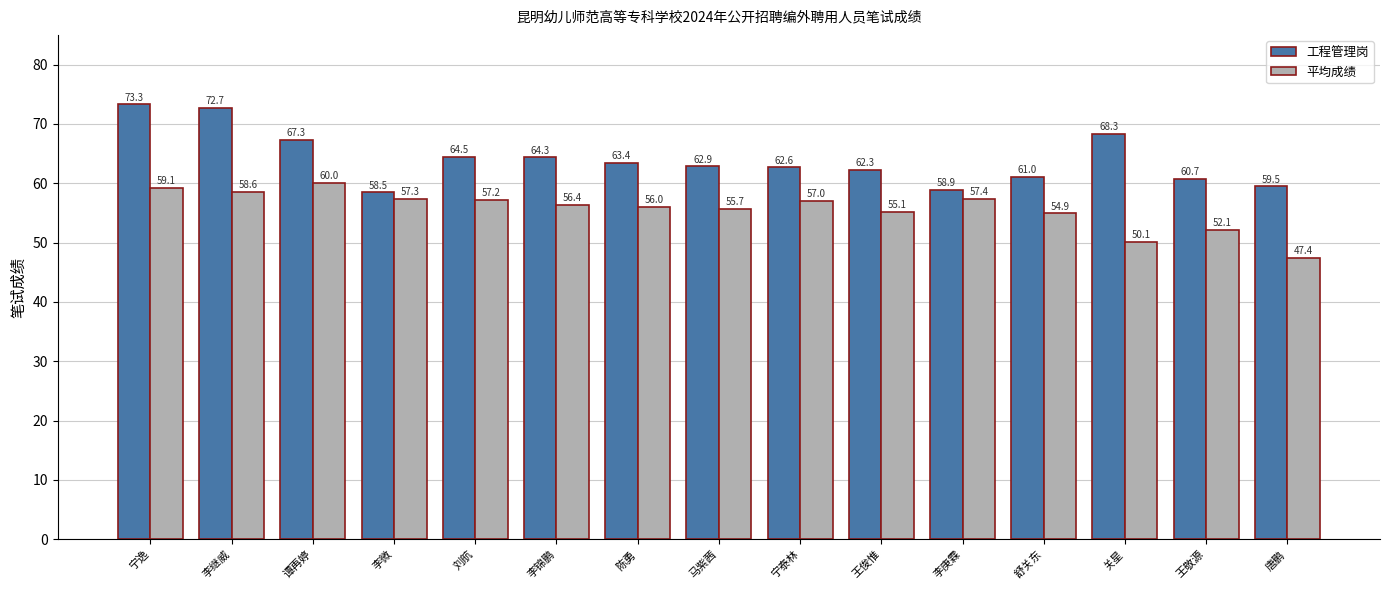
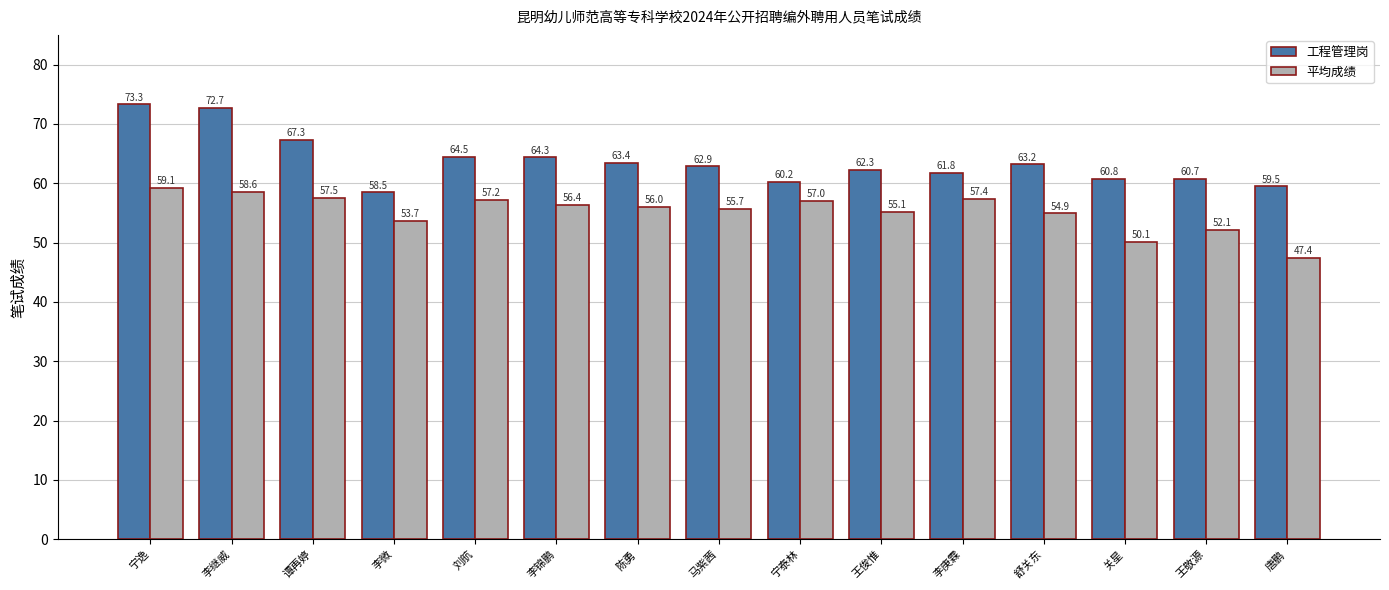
平均成绩, 谭再婷: 60.0 -> 57.5
平均成绩, 李微: 57.3 -> 53.7
工程管理岗, 宁泰林: 62.6 -> 60.2
工程管理岗, 李庚霖: 58.9 -> 61.8
工程管理岗, 舒关东: 61.0 -> 63.2
工程管理岗, 关星: 68.3 -> 60.8
